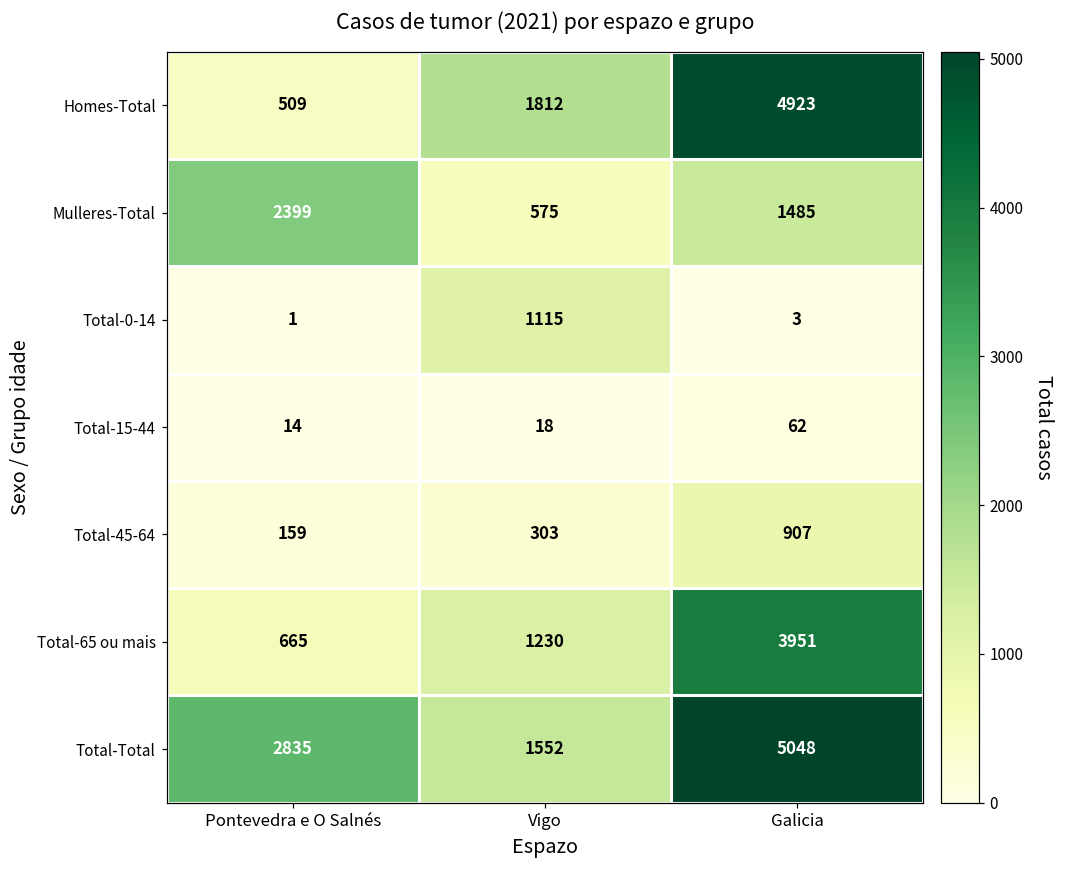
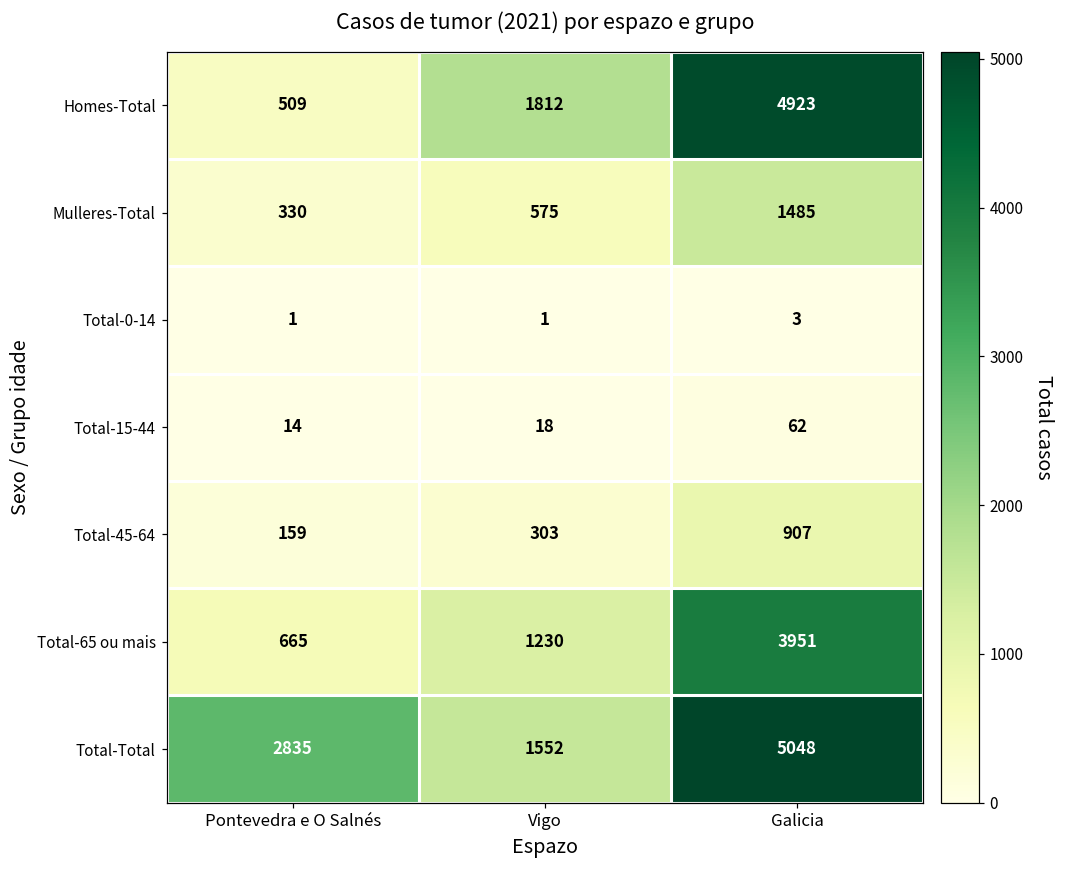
Mulleres-Total, Pontevedra e O Salnés: 2399 -> 330
Total-0-14, Vigo: 1115 -> 1
